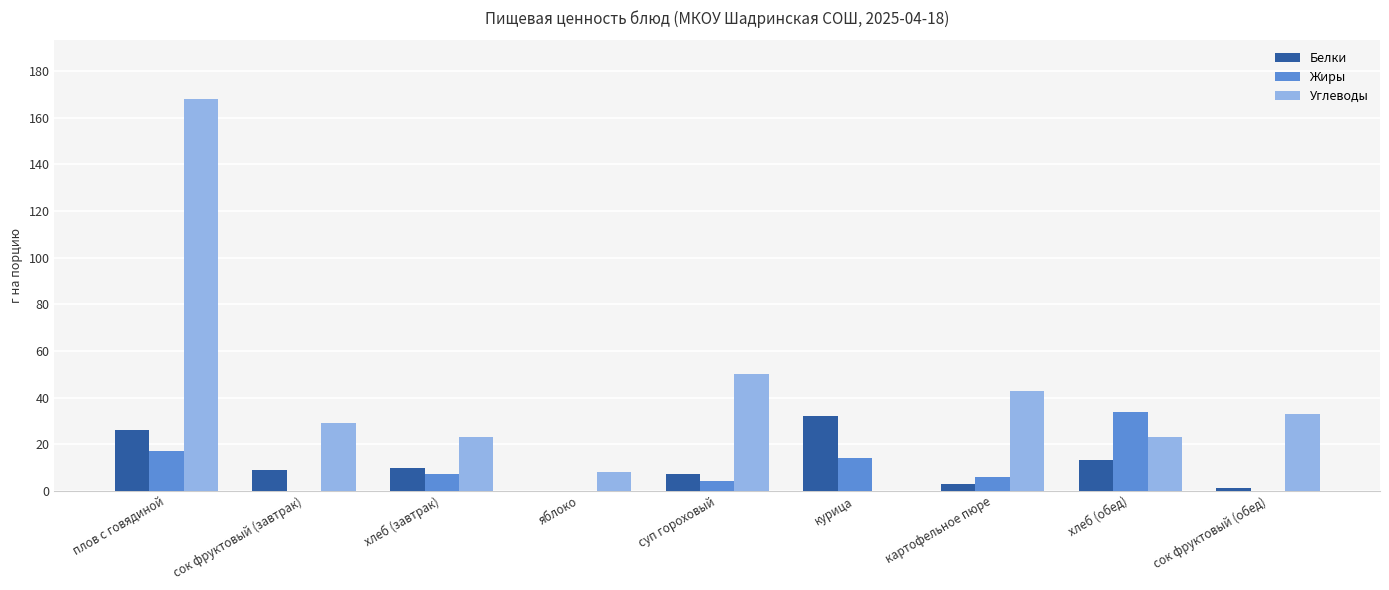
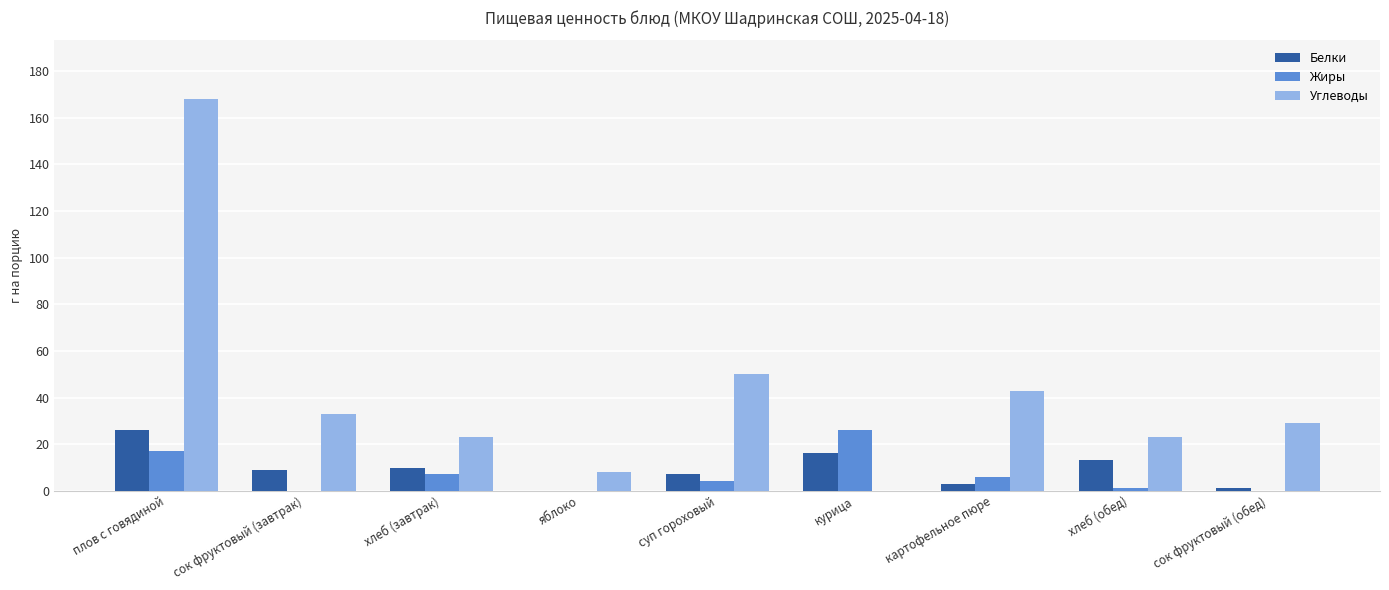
Углеводы, сок фруктовый (завтрак): 29 -> 33
Белки, курица: 32 -> 16
Жиры, курица: 14 -> 26
Жиры, хлеб (обед): 34 -> 1
Углеводы, сок фруктовый (обед): 33 -> 29
